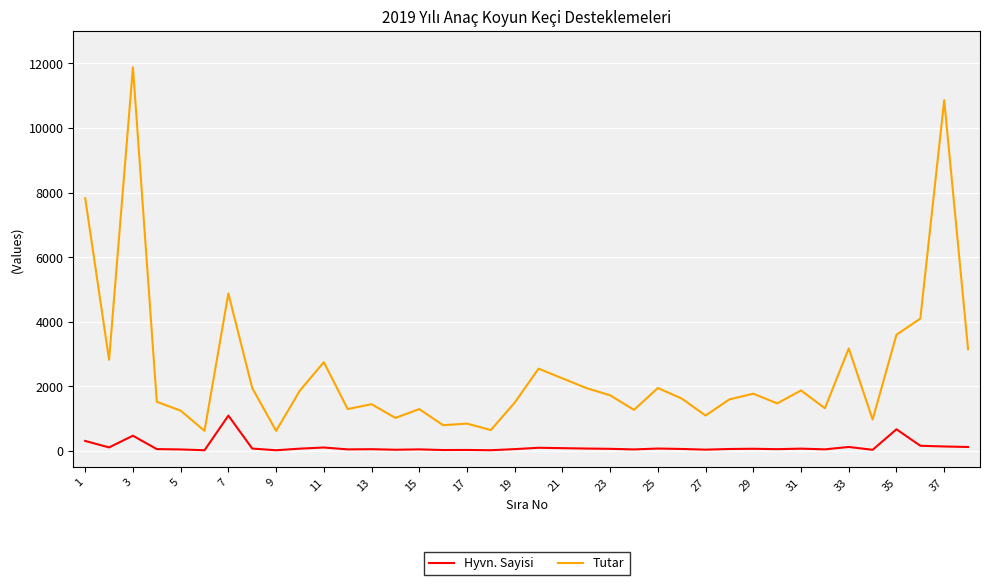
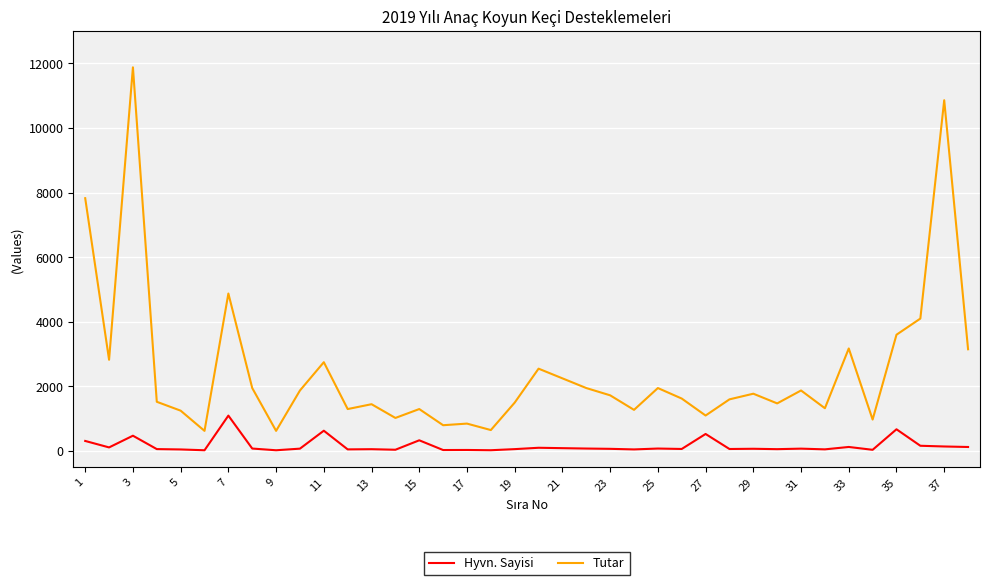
Hyvn. Sayisi, 11: 100 -> 600
Hyvn. Sayisi, 15: 100 -> 300
Hyvn. Sayisi, 27: 0 -> 500
